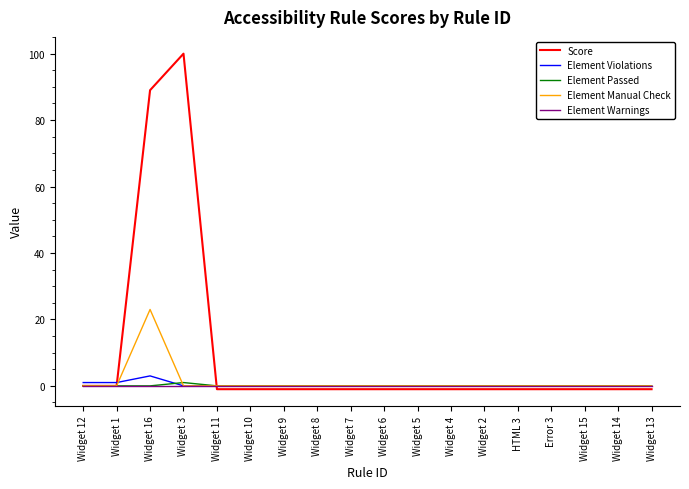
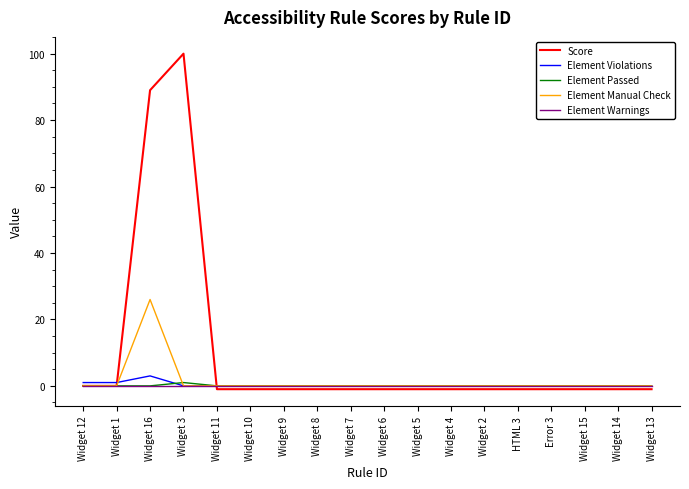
Element Manual Check, Widget 16: 23 -> 26
